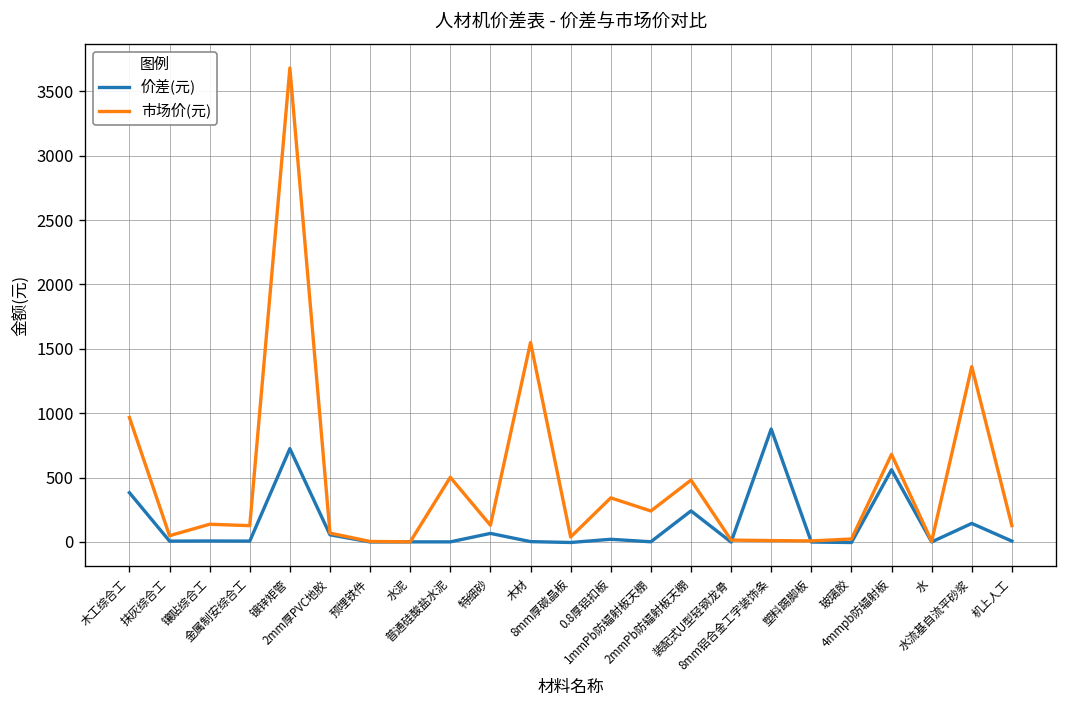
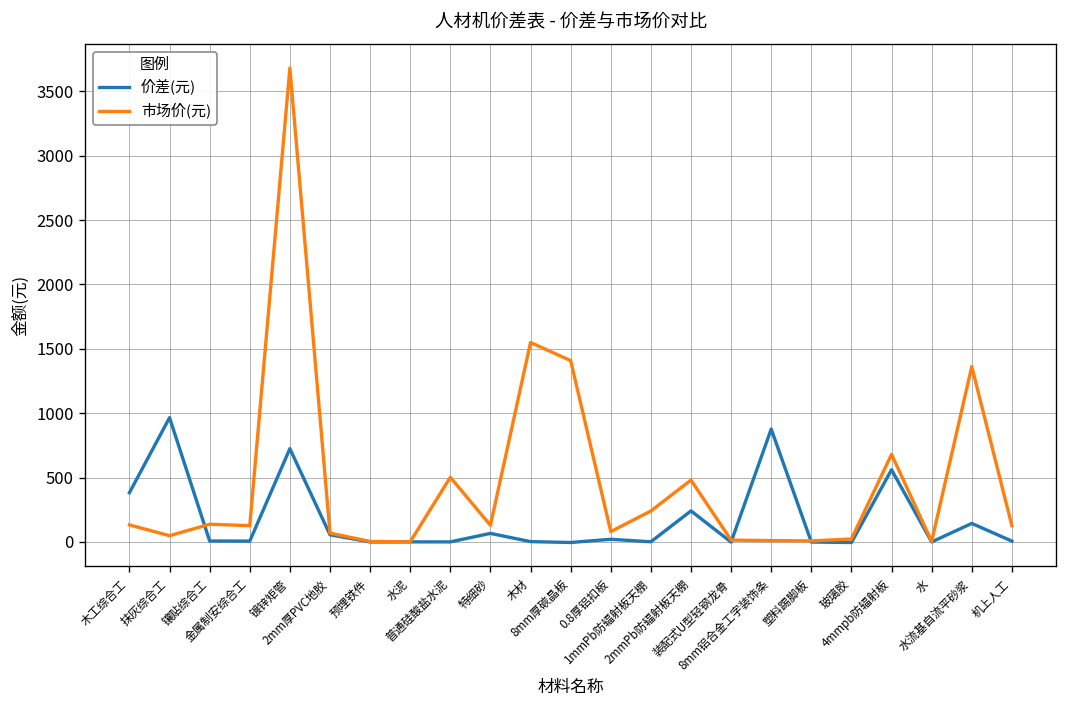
市场价(元), 木工综合工: 970 -> 130
价差(元), 抹灰综合工: 10 -> 970
市场价(元), 8mm厚碳晶板: 40 -> 1410
市场价(元), 0.8厚铝扣板: 340 -> 80
